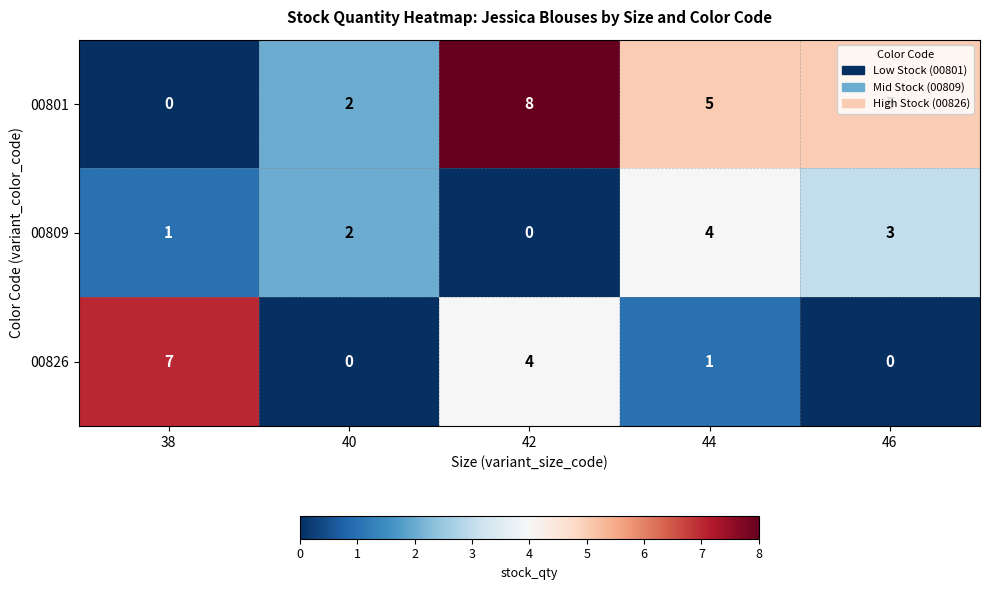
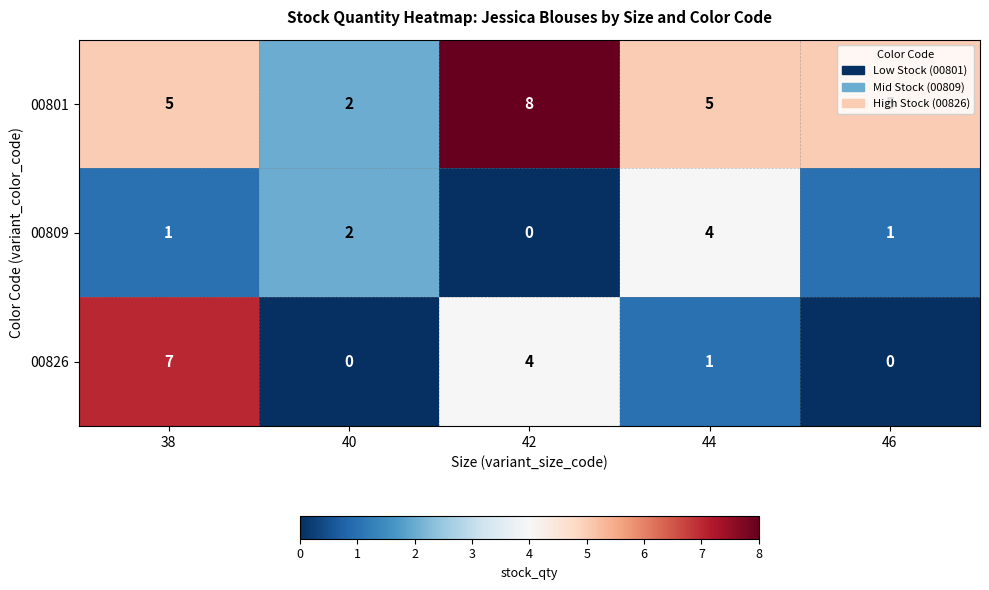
00801, 38: 0 -> 5
00809, 46: 3 -> 1
